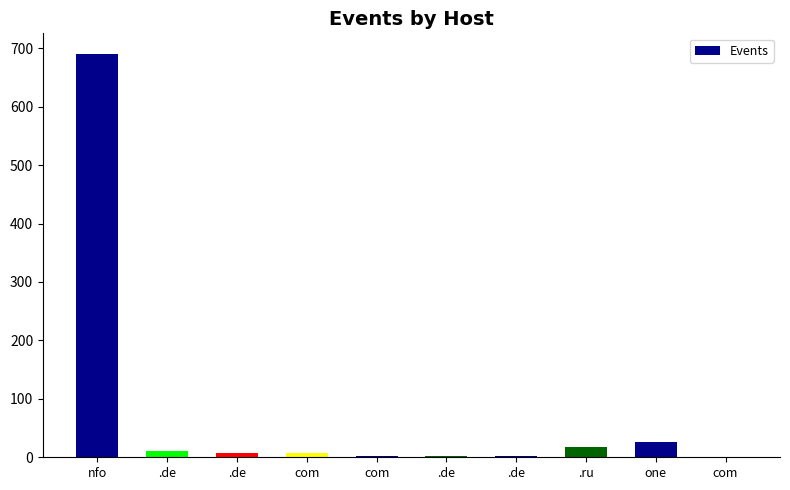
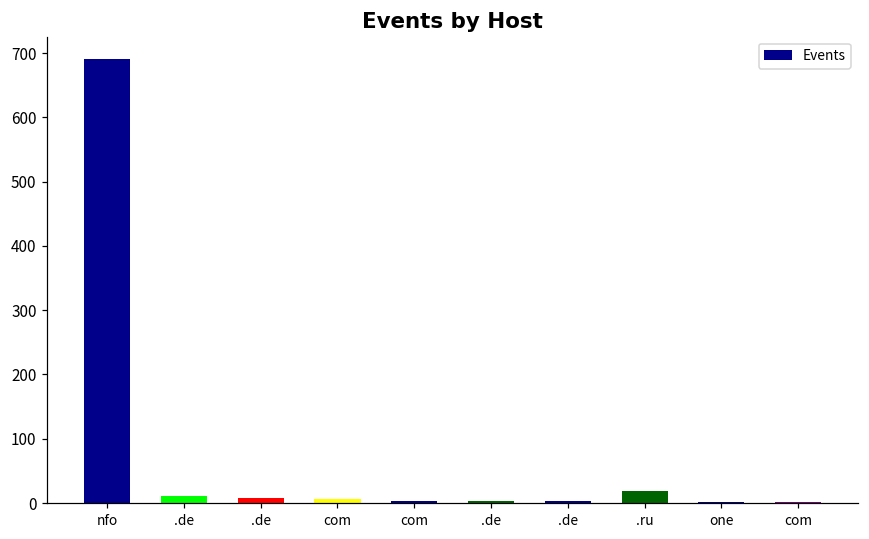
one: 30 -> 0
